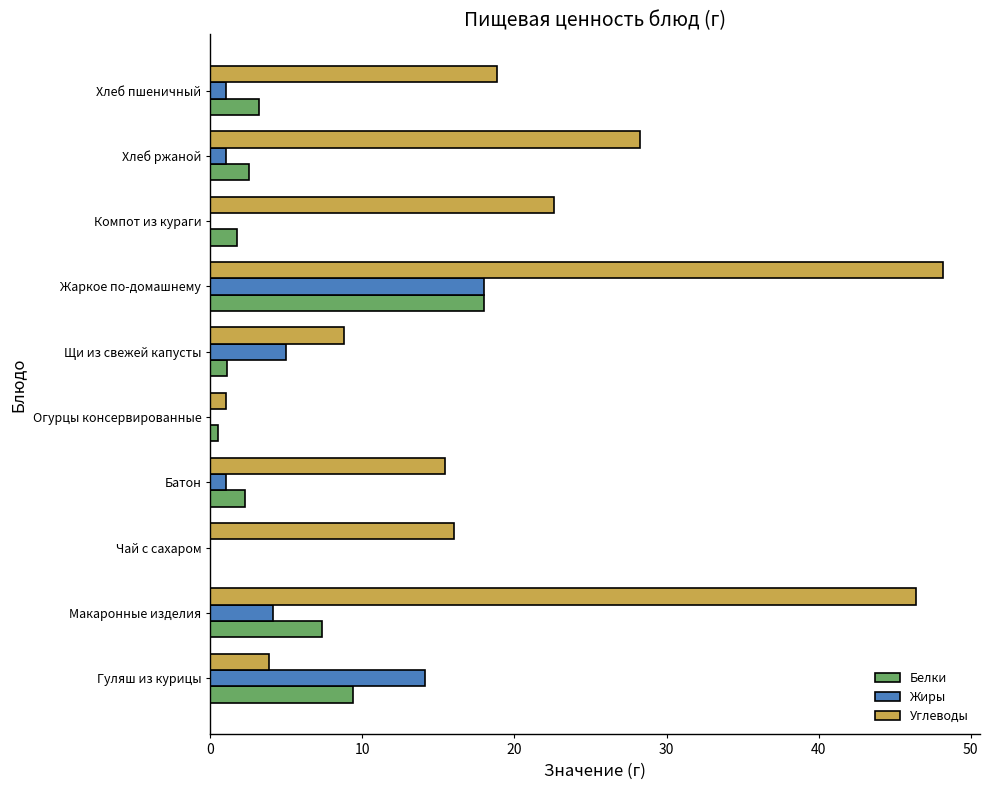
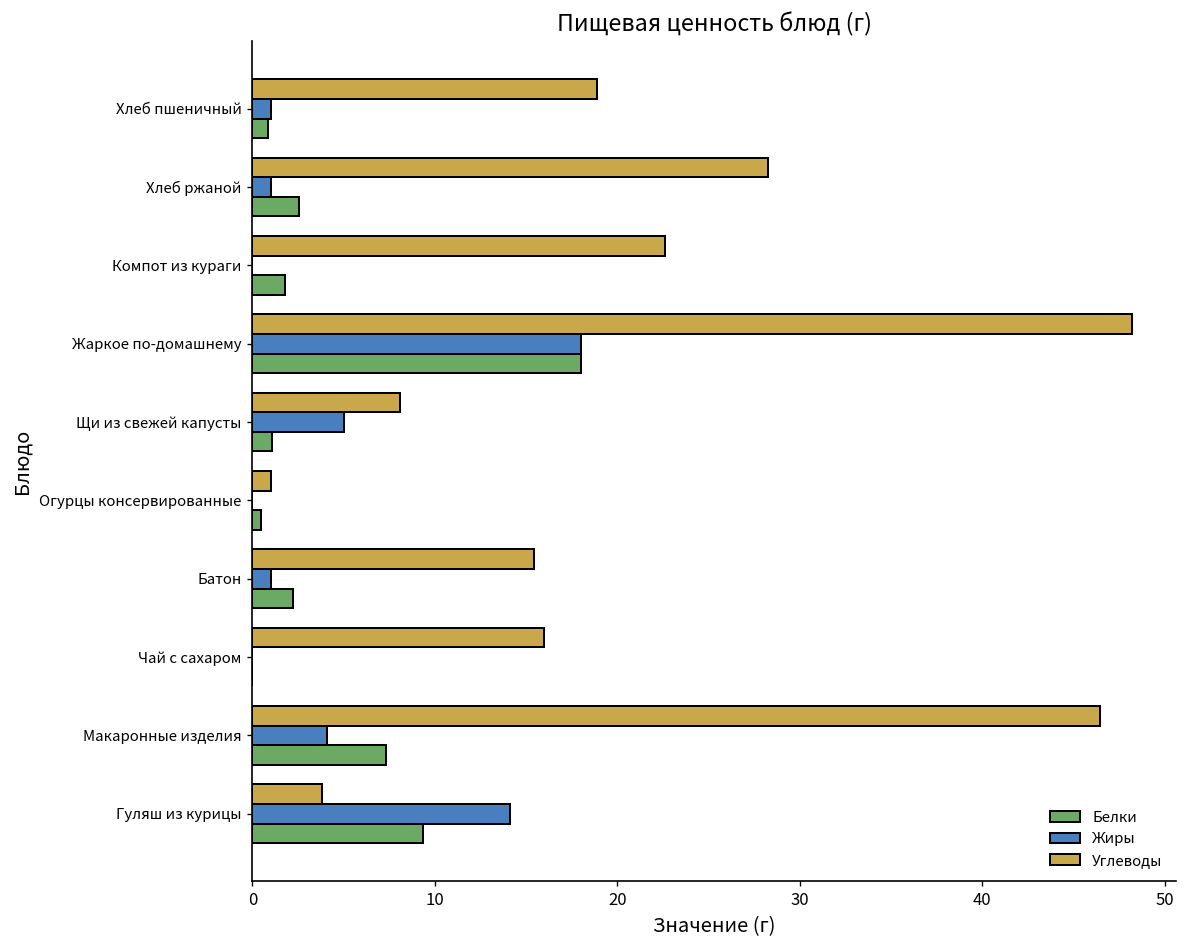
Белки, Хлеб пшеничный: 3.2 -> 0.9
Углеводы, Щи из свежей капусты: 8.8 -> 8.1
